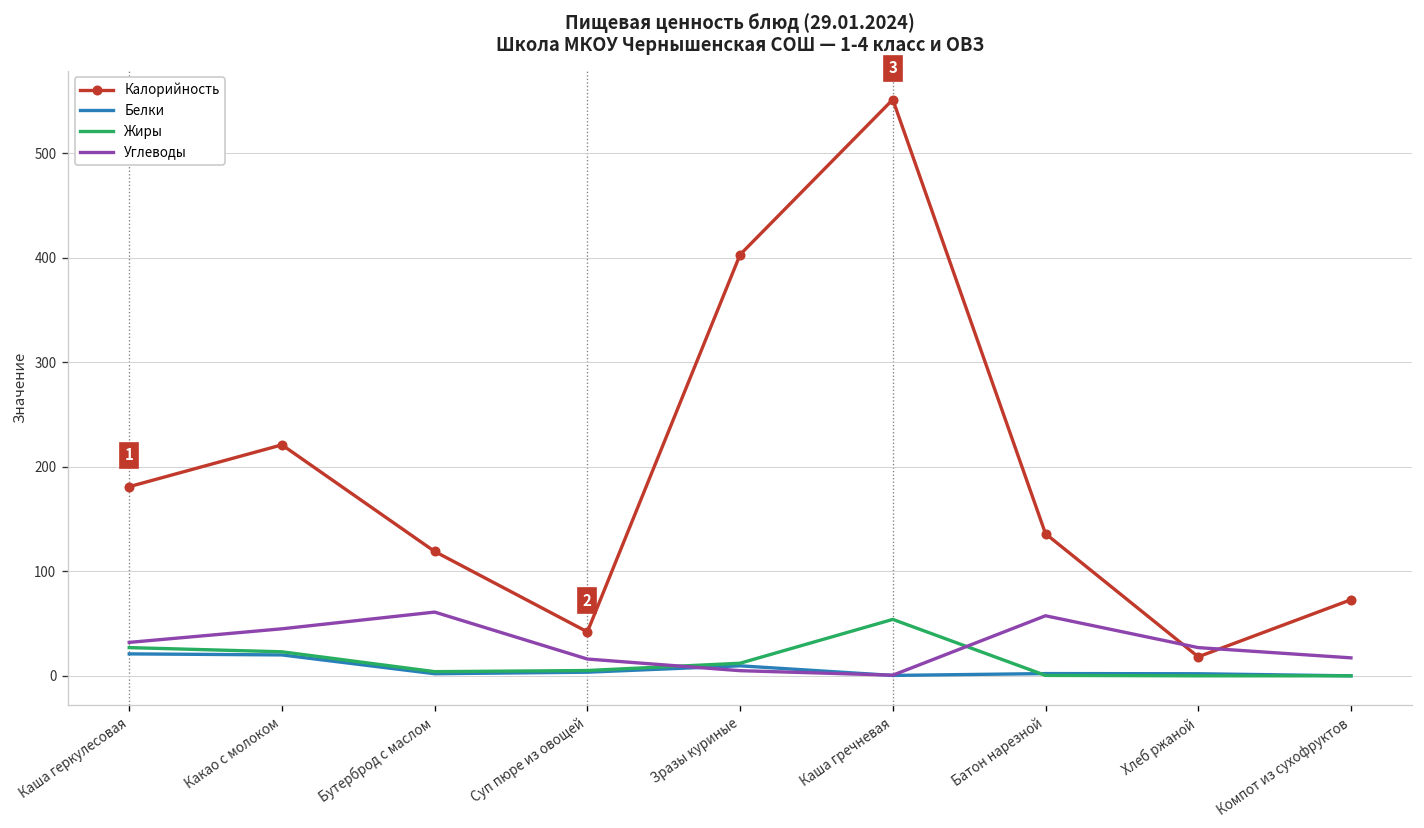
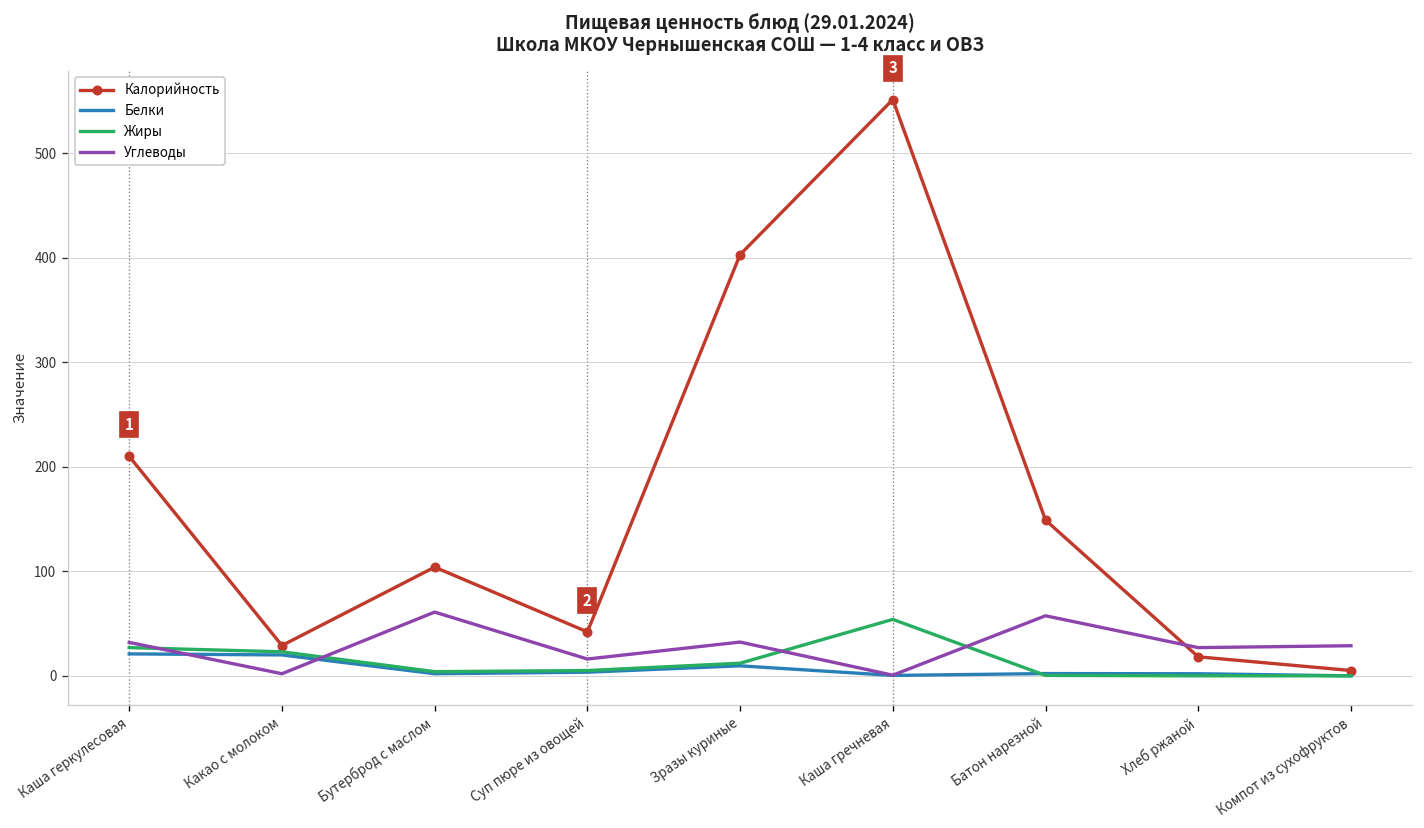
Калорийность, Каша геркулесовая: 180 -> 210
Калорийность, Какао с молоком: 220 -> 30
Углеводы, Какао с молоком: 50 -> 0
Калорийность, Бутерброд с маслом: 120 -> 100
Углеводы, Зразы куриные: 0 -> 30
Калорийность, Батон нарезной: 140 -> 150
Калорийность, Компот из сухофруктов: 70 -> 10
Углеводы, Компот из сухофруктов: 20 -> 30
